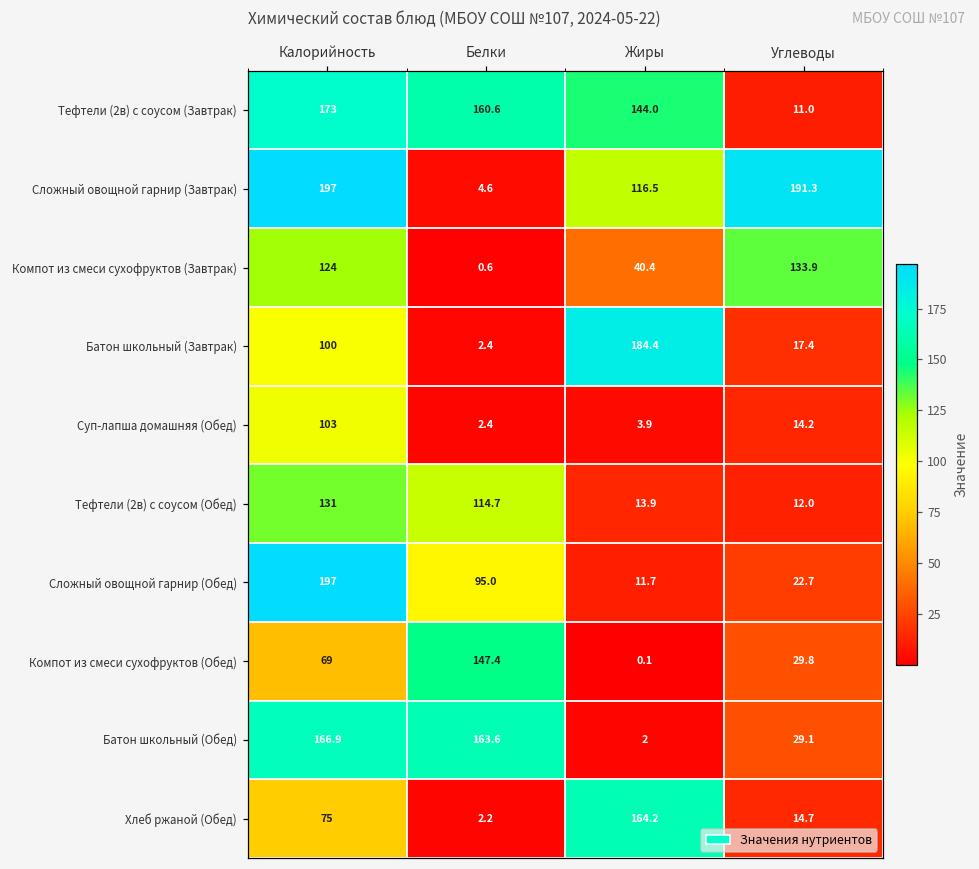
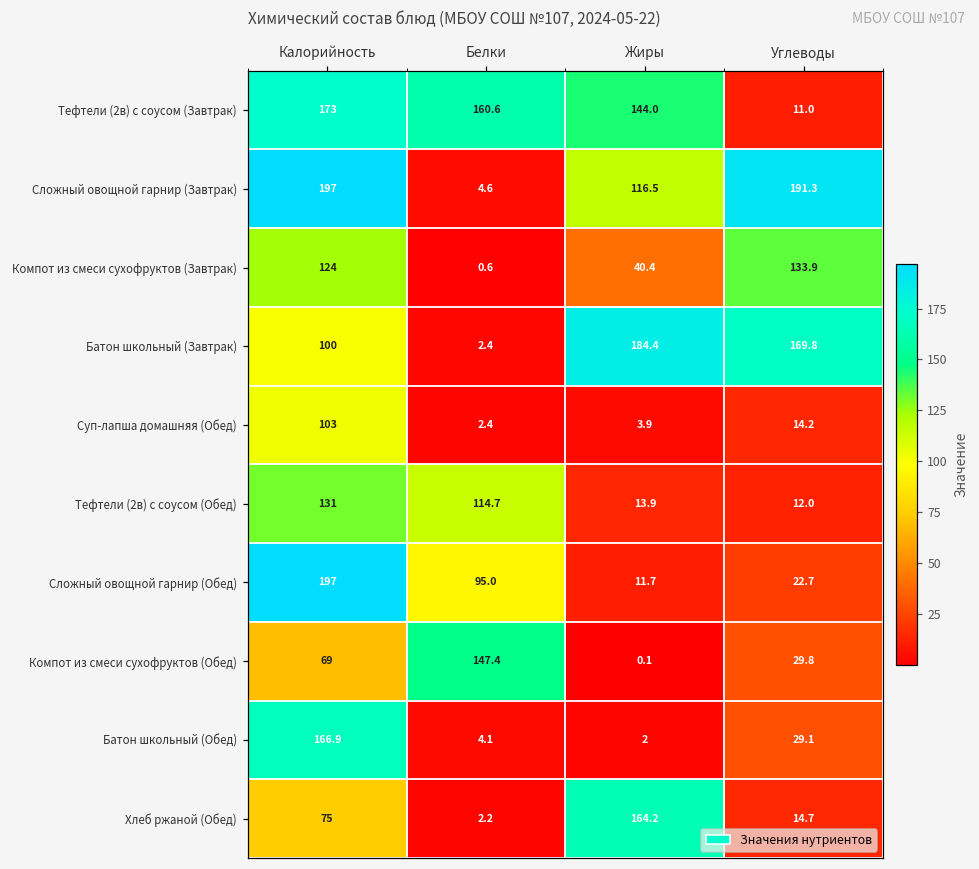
Батон школьный (Завтрак), Углеводы: 17.4 -> 169.8
Батон школьный (Обед), Белки: 163.6 -> 4.1
